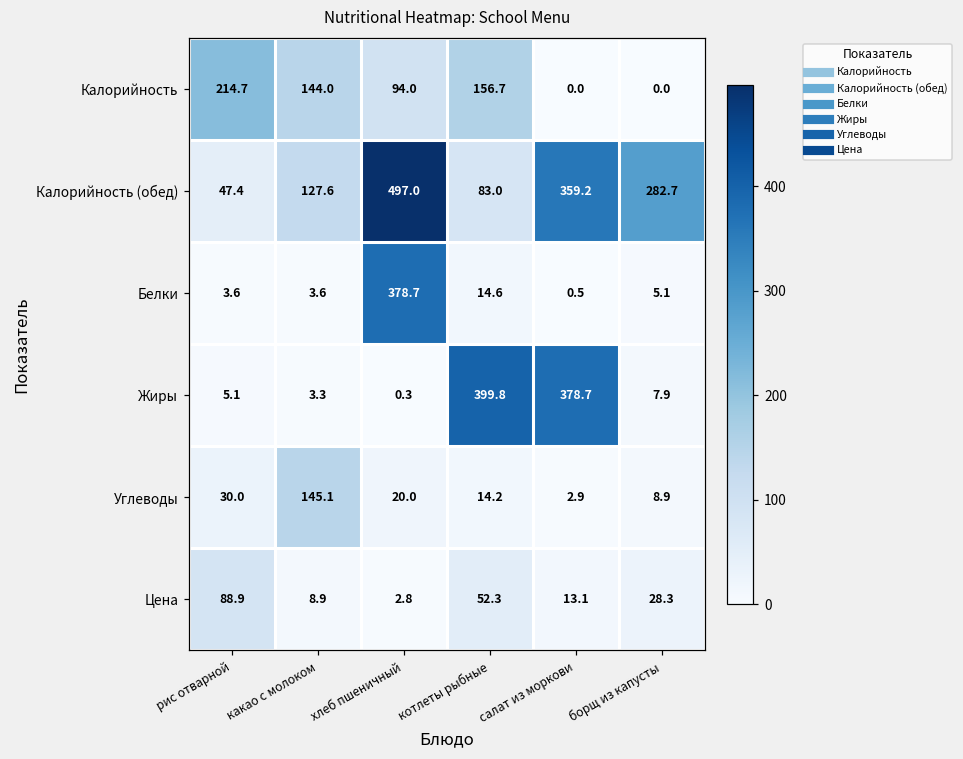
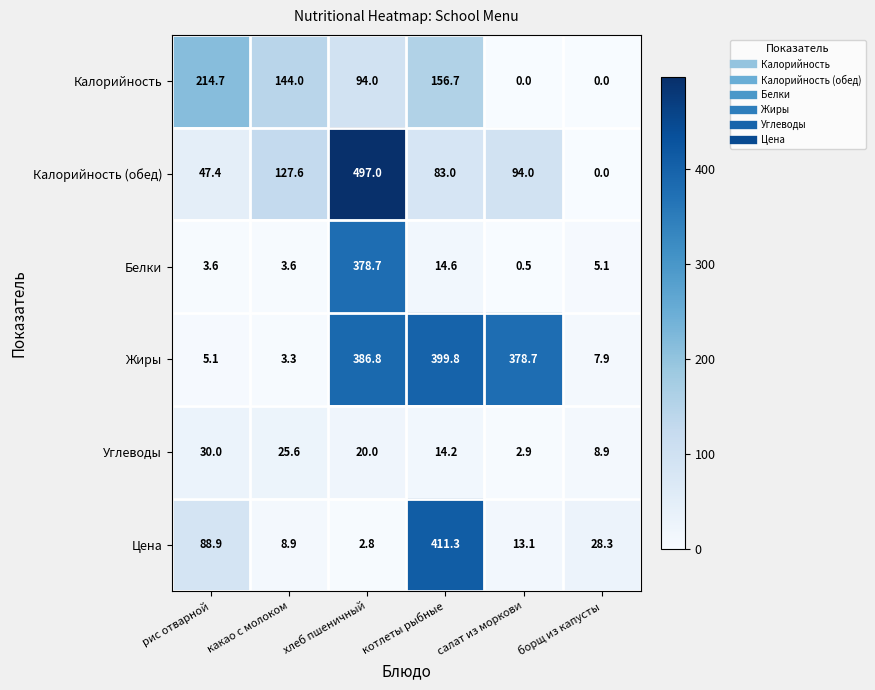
Калорийность (обед), салат из моркови: 359.2 -> 94.0
Калорийность (обед), борщ из капусты: 282.7 -> 0.0
Жиры, хлеб пшеничный: 0.3 -> 386.8
Углеводы, какао с молоком: 145.1 -> 25.6
Цена, котлеты рыбные: 52.3 -> 411.3
